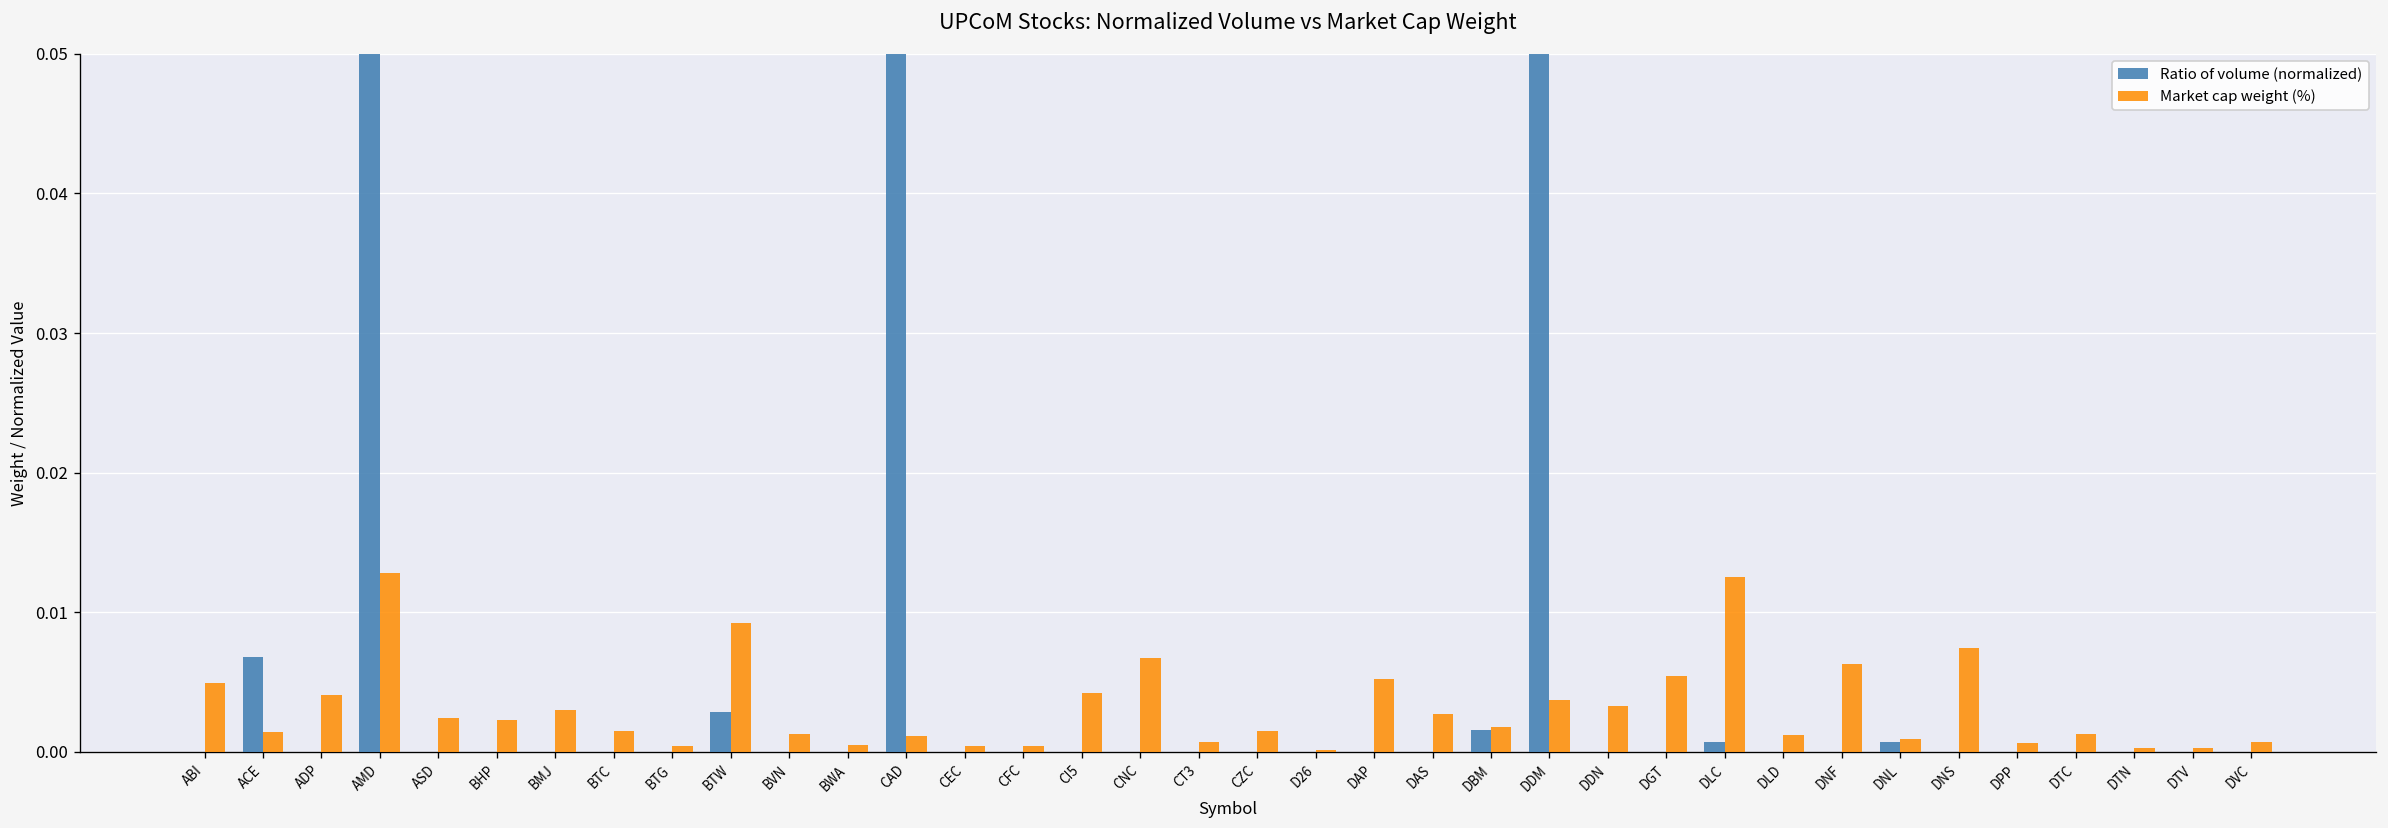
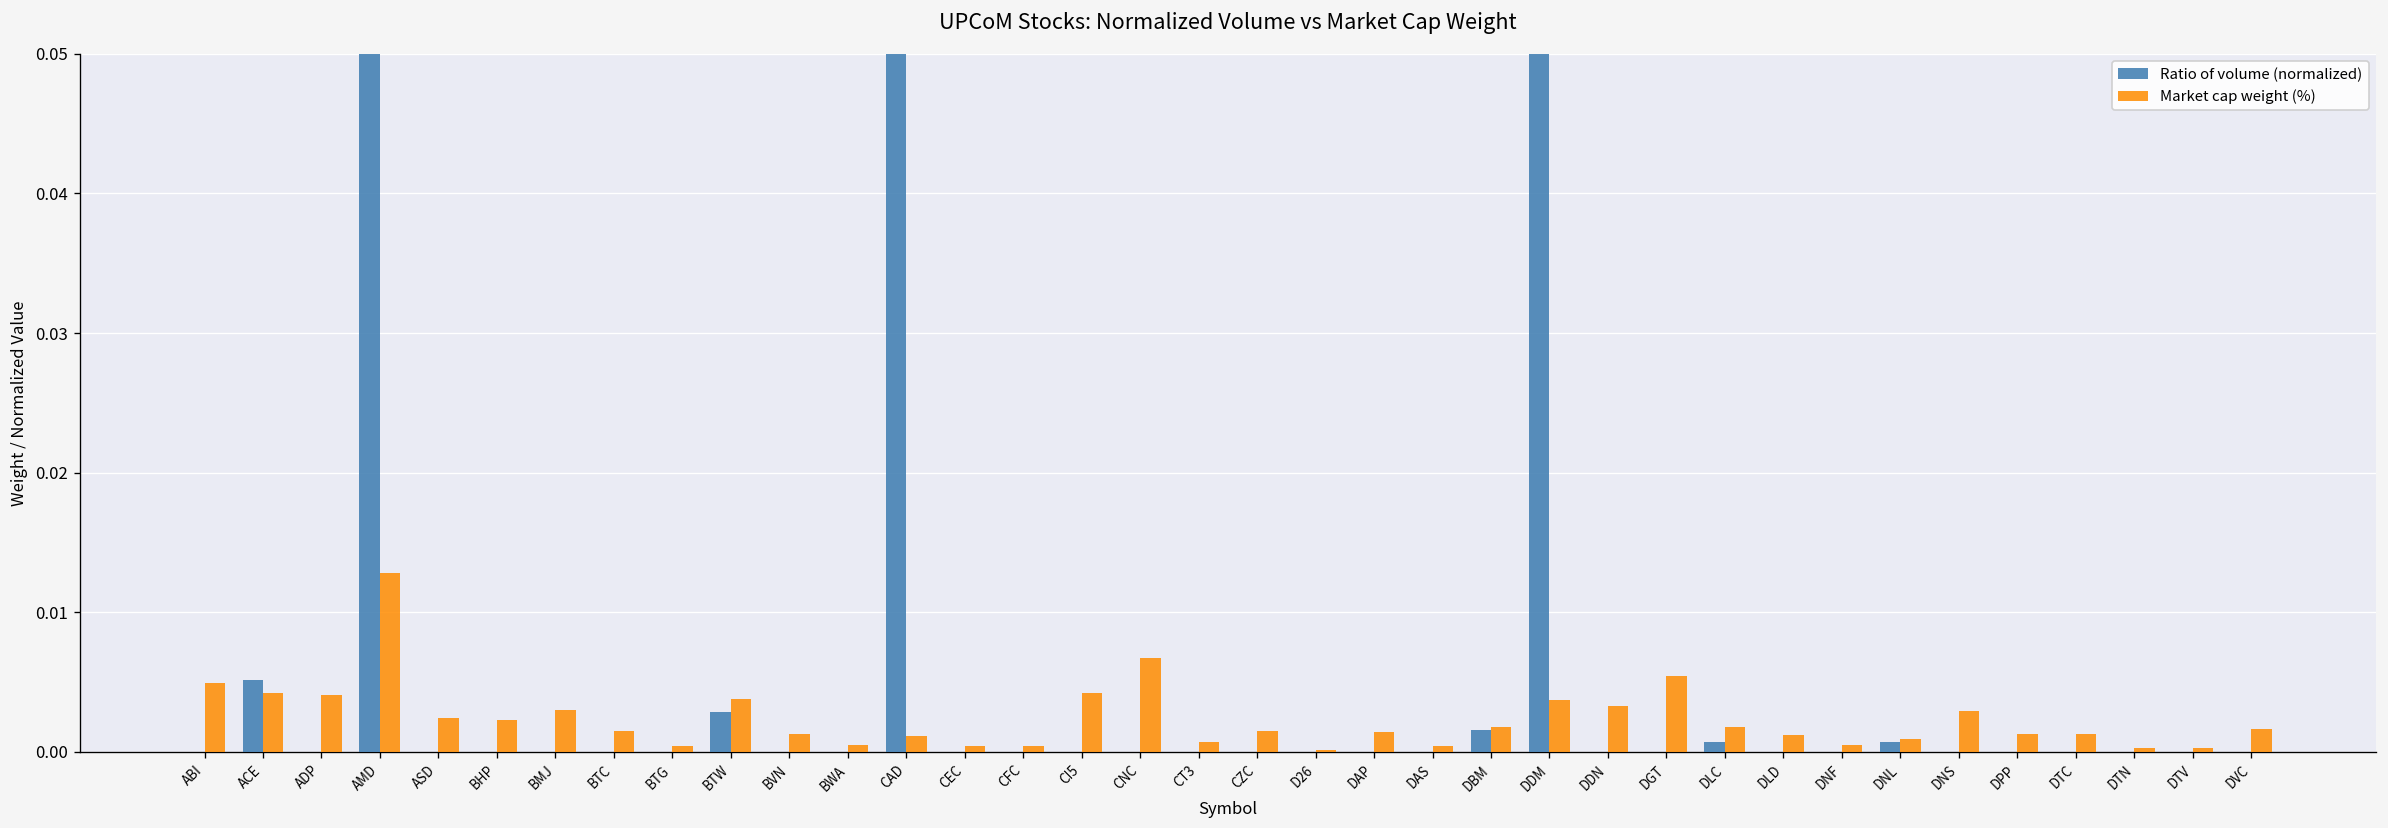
Ratio of volume (normalized), ACE: 0.0068 -> 0.0051
Market cap weight (%), ACE: 0.0014 -> 0.0042
Market cap weight (%), BTW: 0.0092 -> 0.0038
Market cap weight (%), DAP: 0.0052 -> 0.0014
Market cap weight (%), DAS: 0.0027 -> 0.0004
Market cap weight (%), DLC: 0.0125 -> 0.0018
Market cap weight (%), DNF: 0.0063 -> 0.0005
Market cap weight (%), DNS: 0.0074 -> 0.0029
Market cap weight (%), DPP: 0.0006 -> 0.0013
Market cap weight (%), DVC: 0.0007 -> 0.0016
